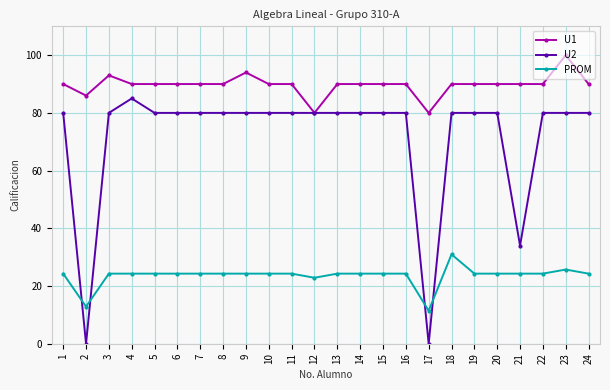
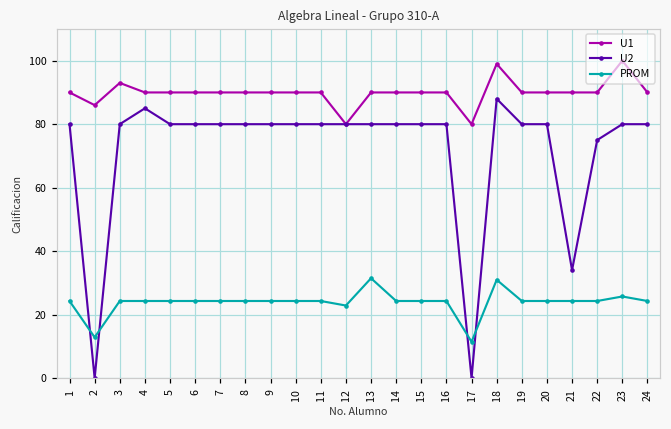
U1, 9: 94 -> 90
PROM, 13: 24 -> 31
U1, 18: 90 -> 99
U2, 18: 80 -> 88
U2, 22: 80 -> 75
